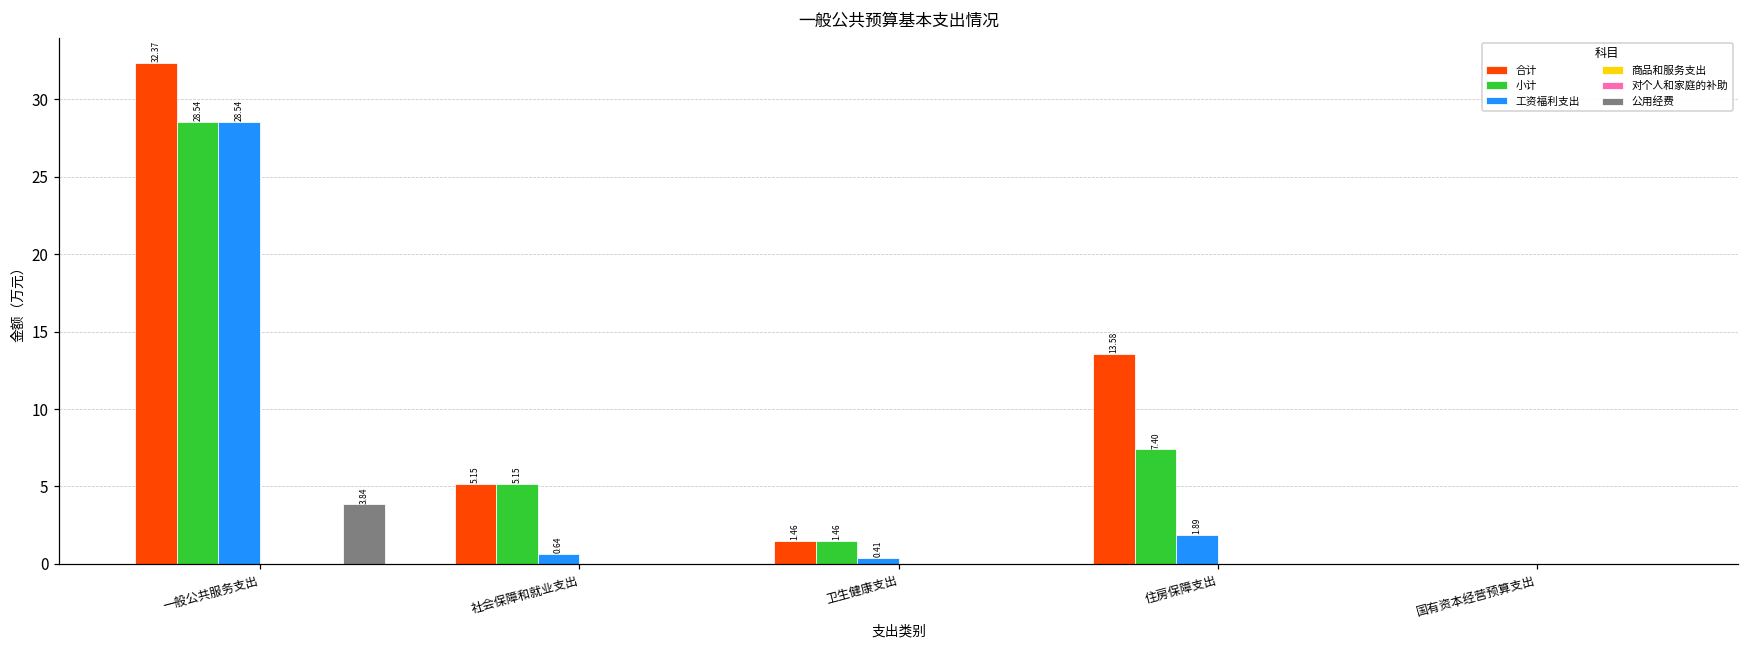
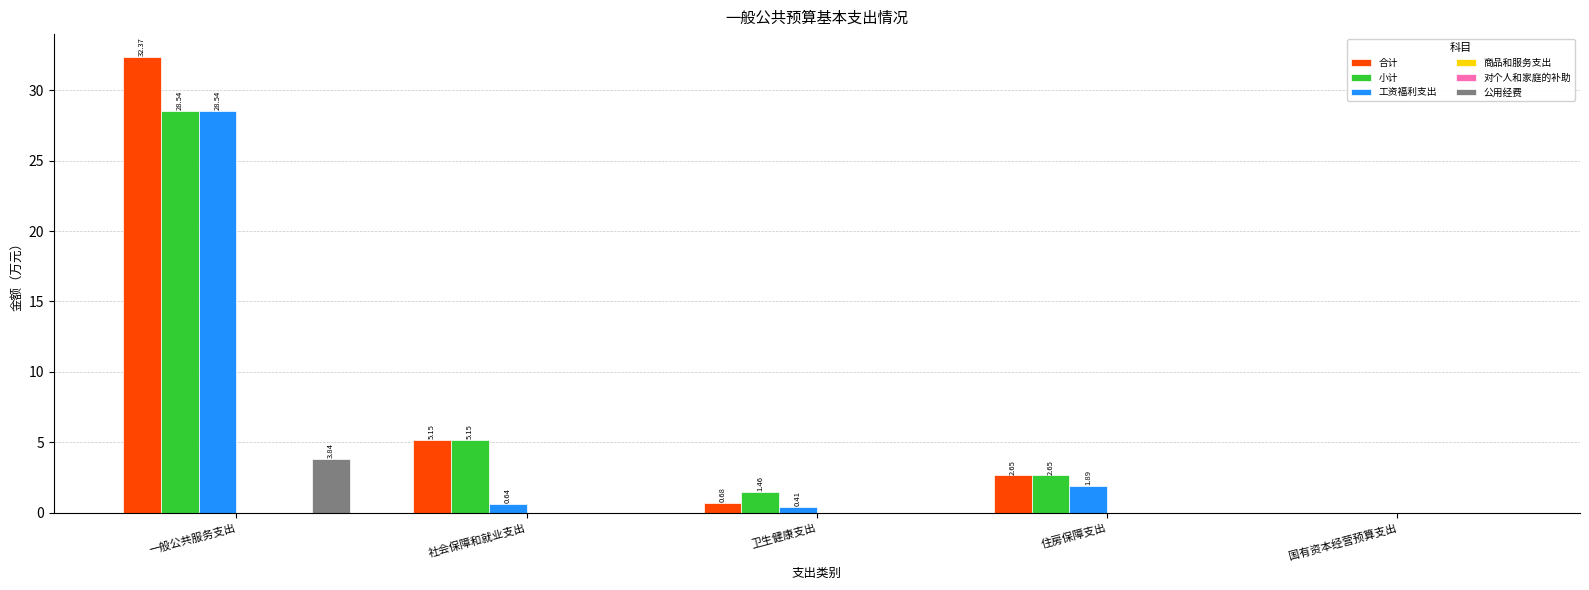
合计, 卫生健康支出: 1.46 -> 0.68
合计, 住房保障支出: 13.58 -> 2.65
小计, 住房保障支出: 7.40 -> 2.65
